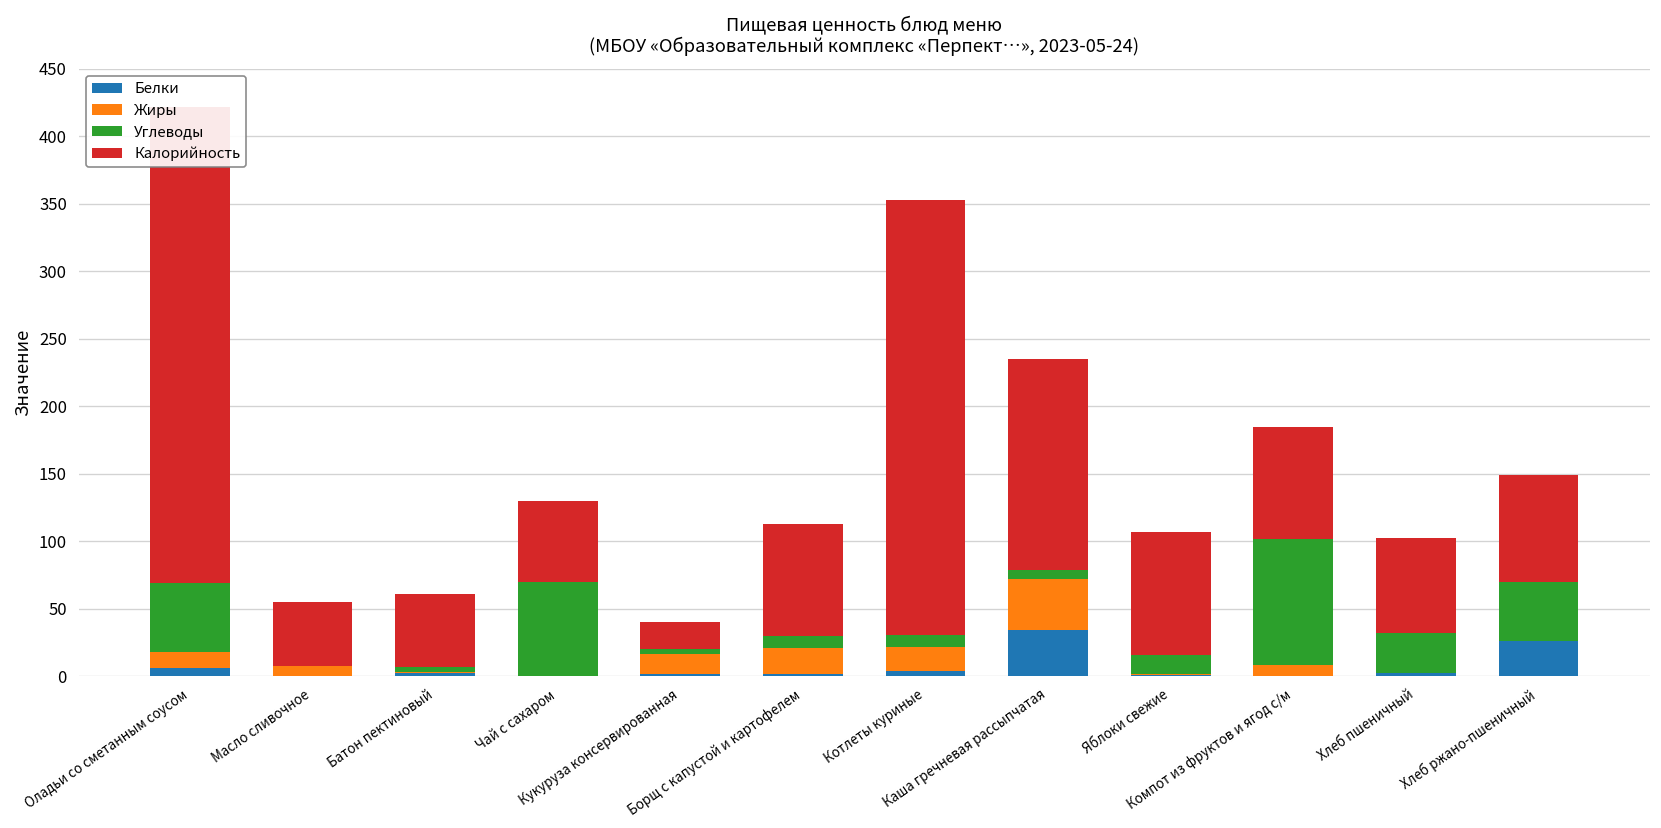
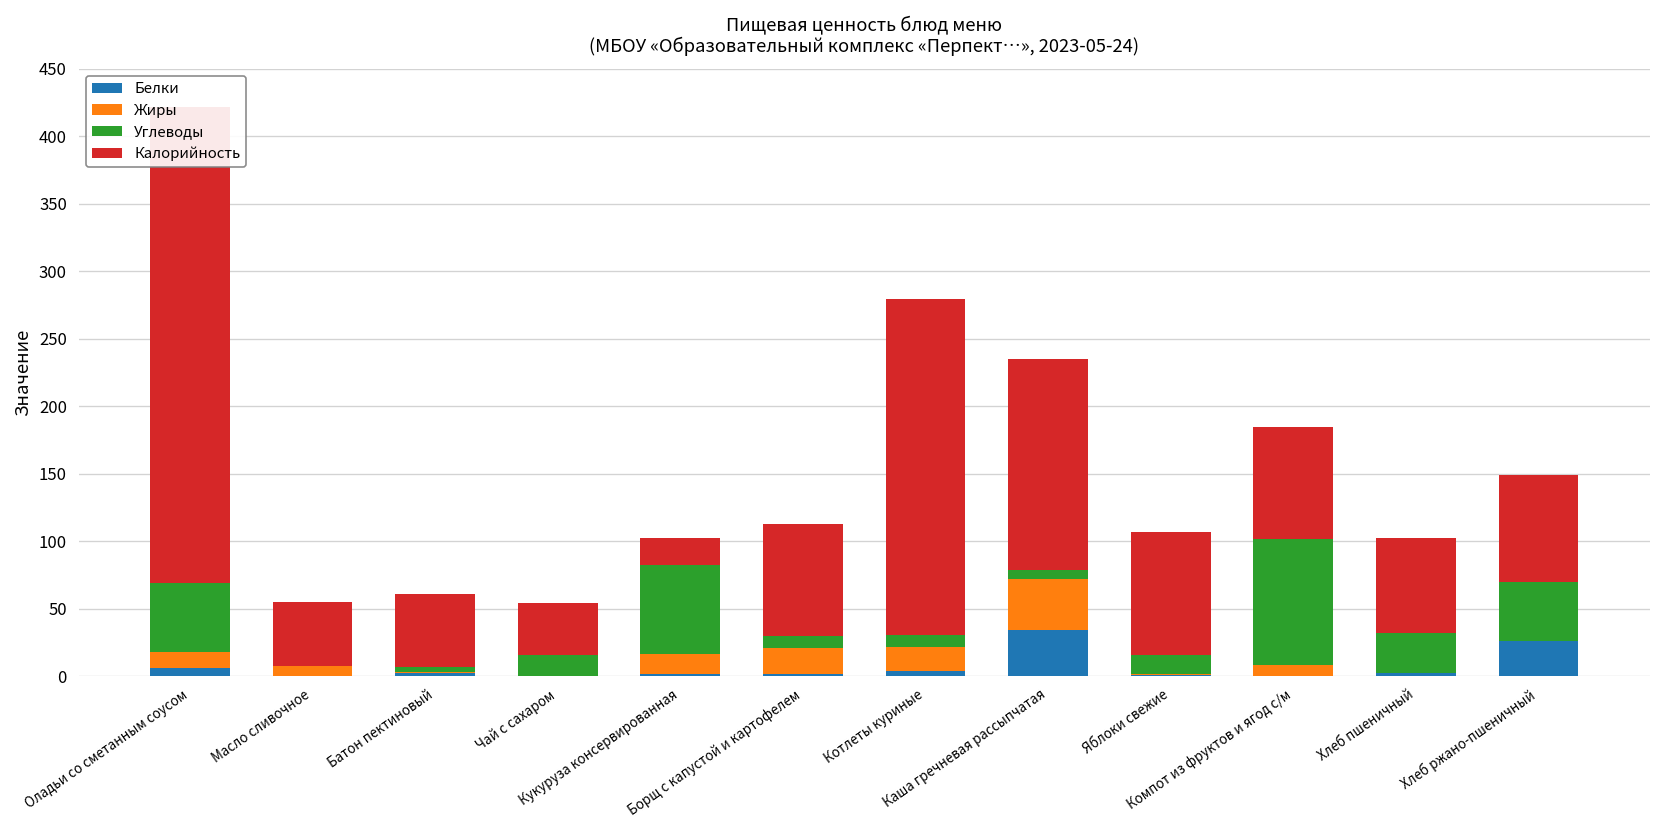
Углеводы, Чай с сахаром: 70 -> 15
Калорийность, Чай с сахаром: 60 -> 39
Углеводы, Кукуруза консервированная: 4 -> 66
Калорийность, Котлеты куриные: 323 -> 249
